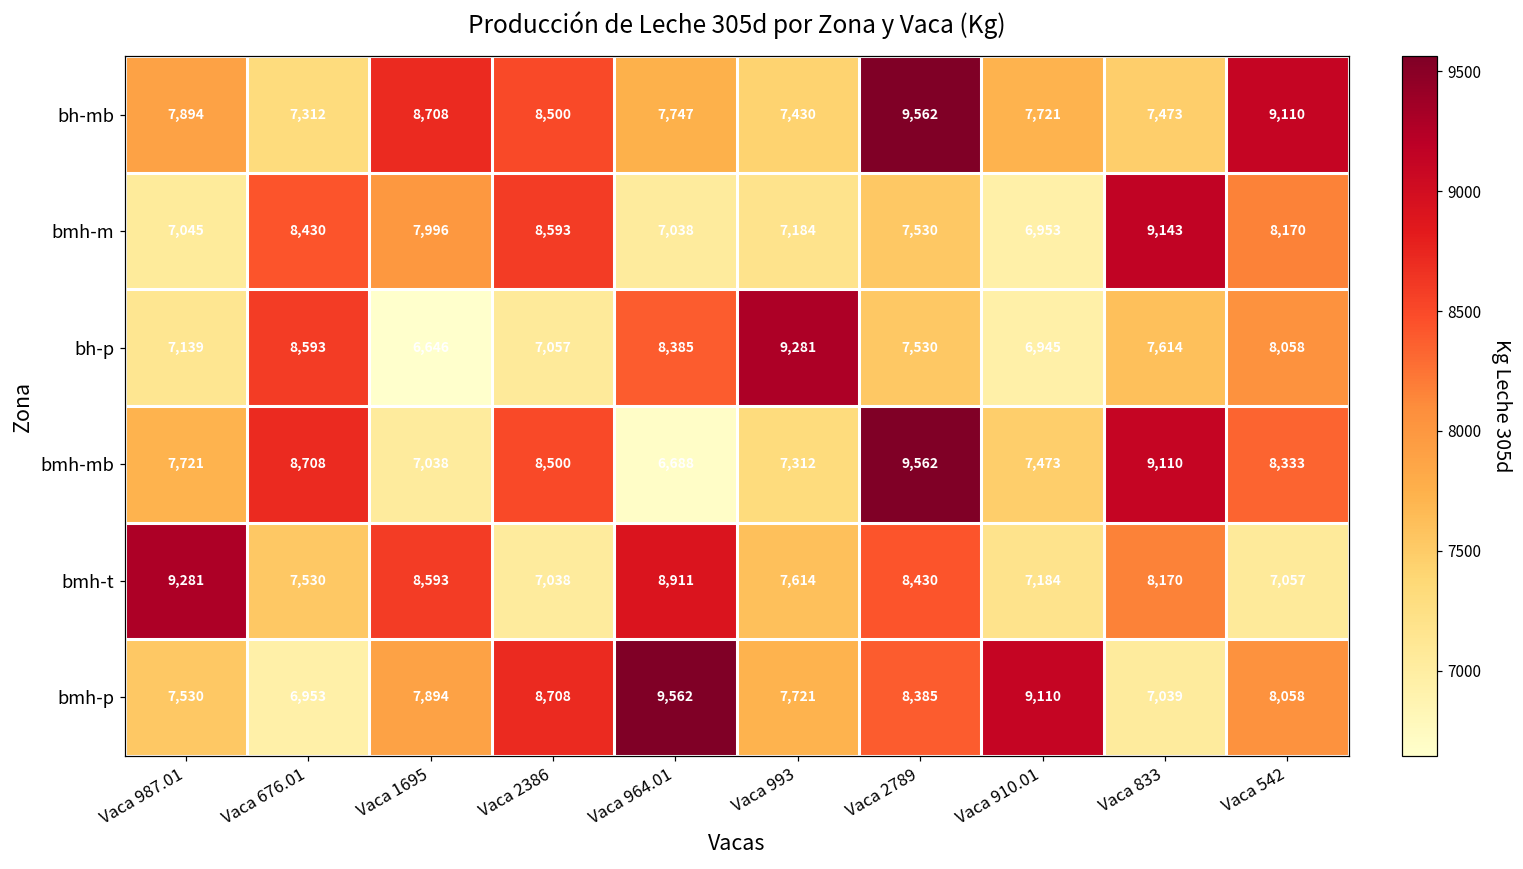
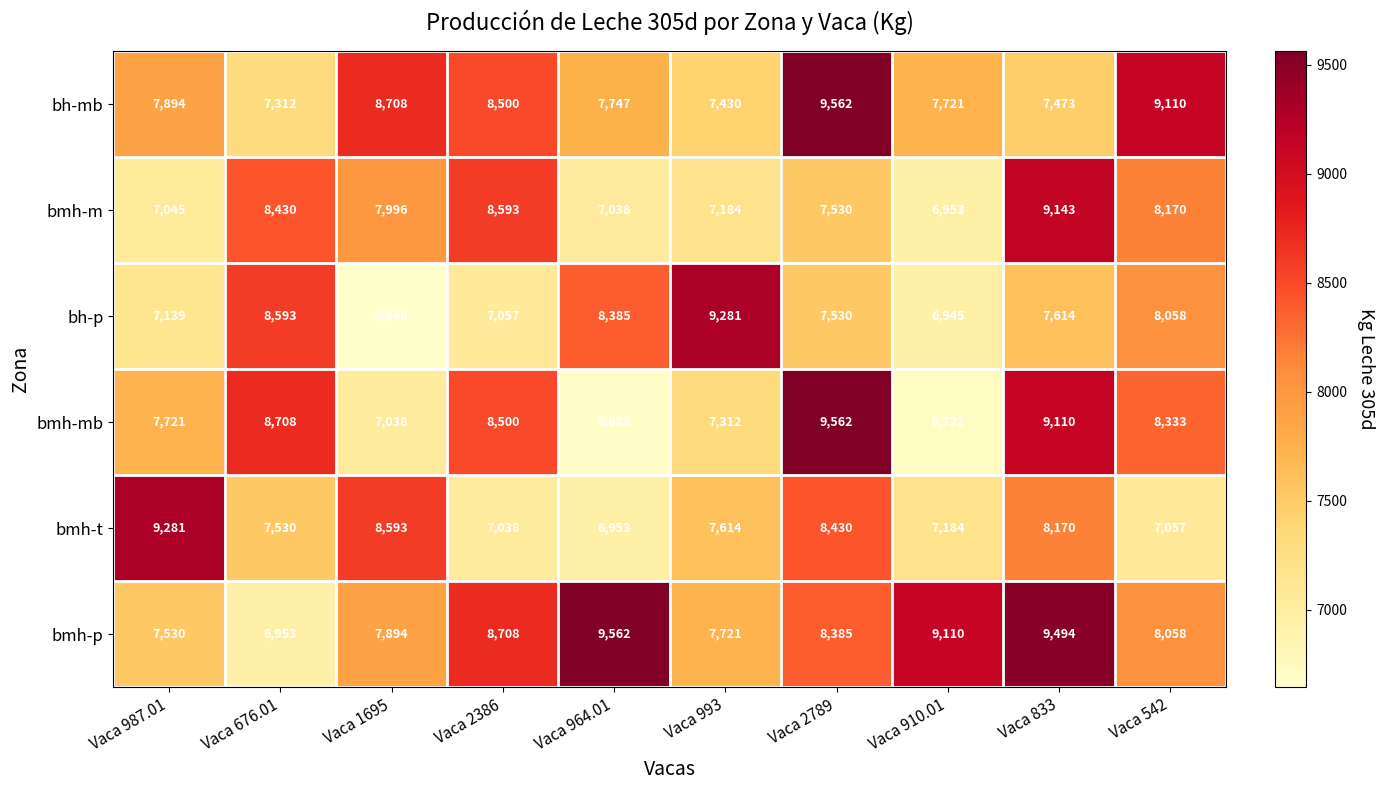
bmh-mb, Vaca 910.01: 7,473 -> 6,722
bmh-t, Vaca 964.01: 8,911 -> 6,953
bmh-p, Vaca 833: 7,039 -> 9,494
